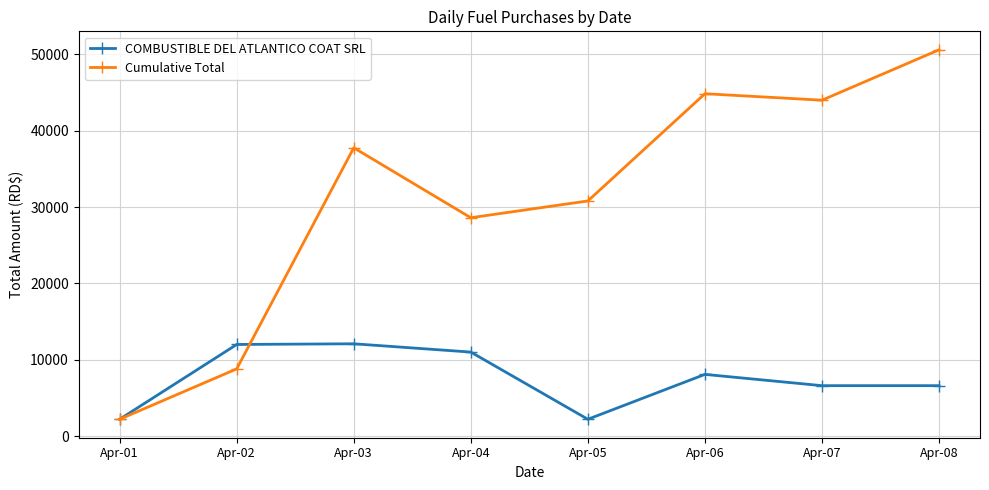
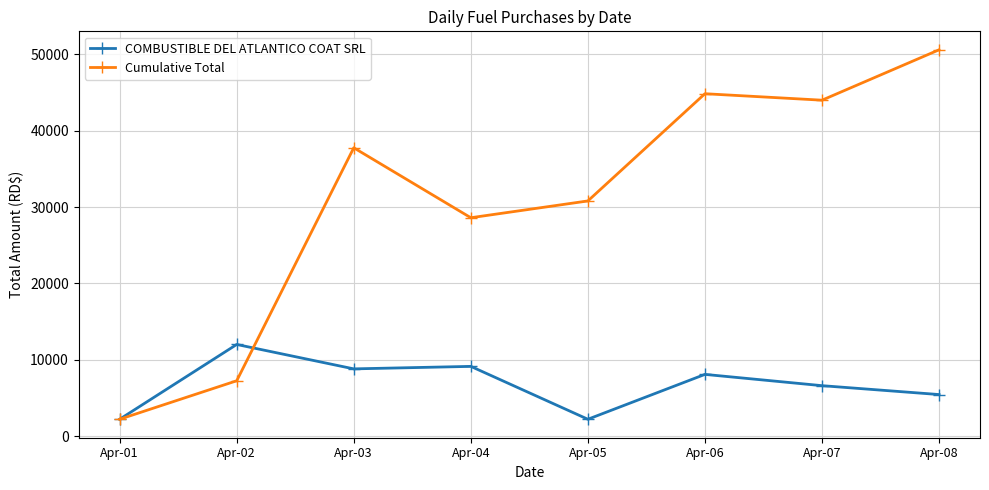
Cumulative Total, Apr-02: 9000 -> 7000
COMBUSTIBLE DEL ATLANTICO COAT SRL, Apr-03: 12000 -> 9000
COMBUSTIBLE DEL ATLANTICO COAT SRL, Apr-04: 11000 -> 9000
COMBUSTIBLE DEL ATLANTICO COAT SRL, Apr-08: 7000 -> 5000
